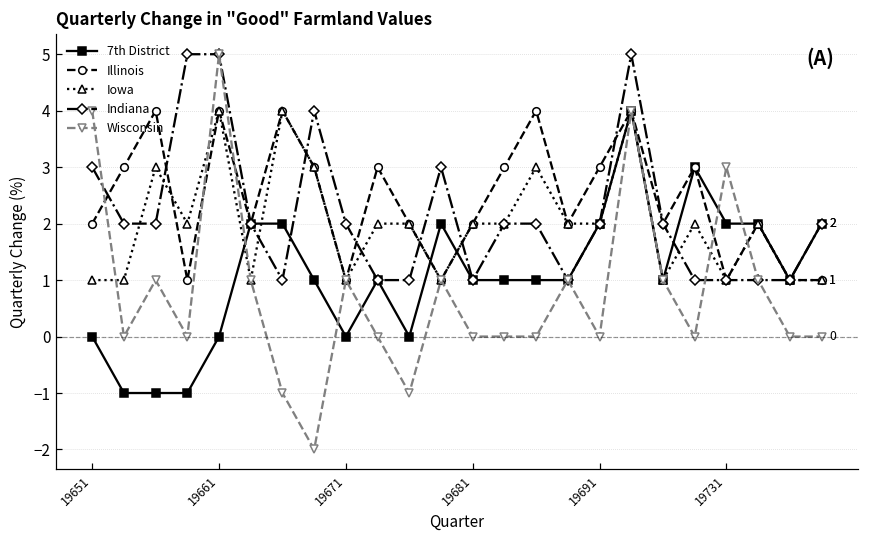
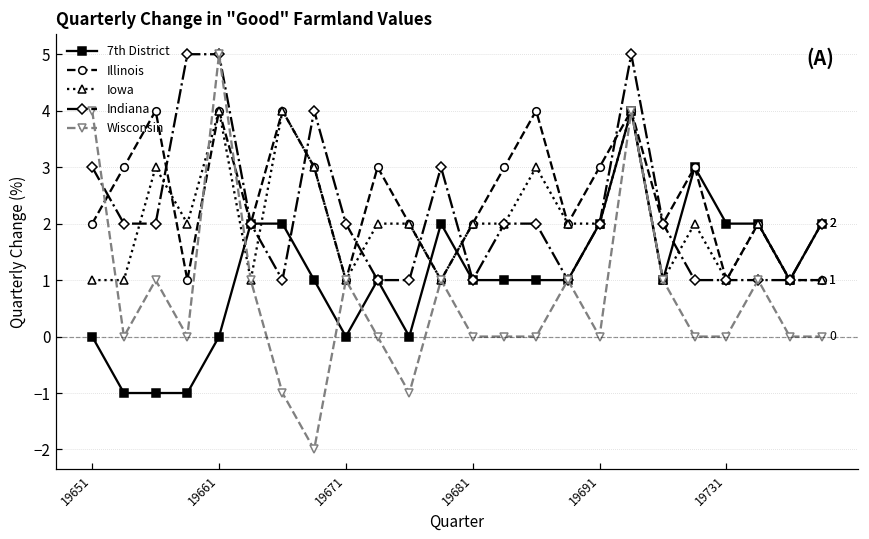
Wisconsin, 19731: 3 -> 0
